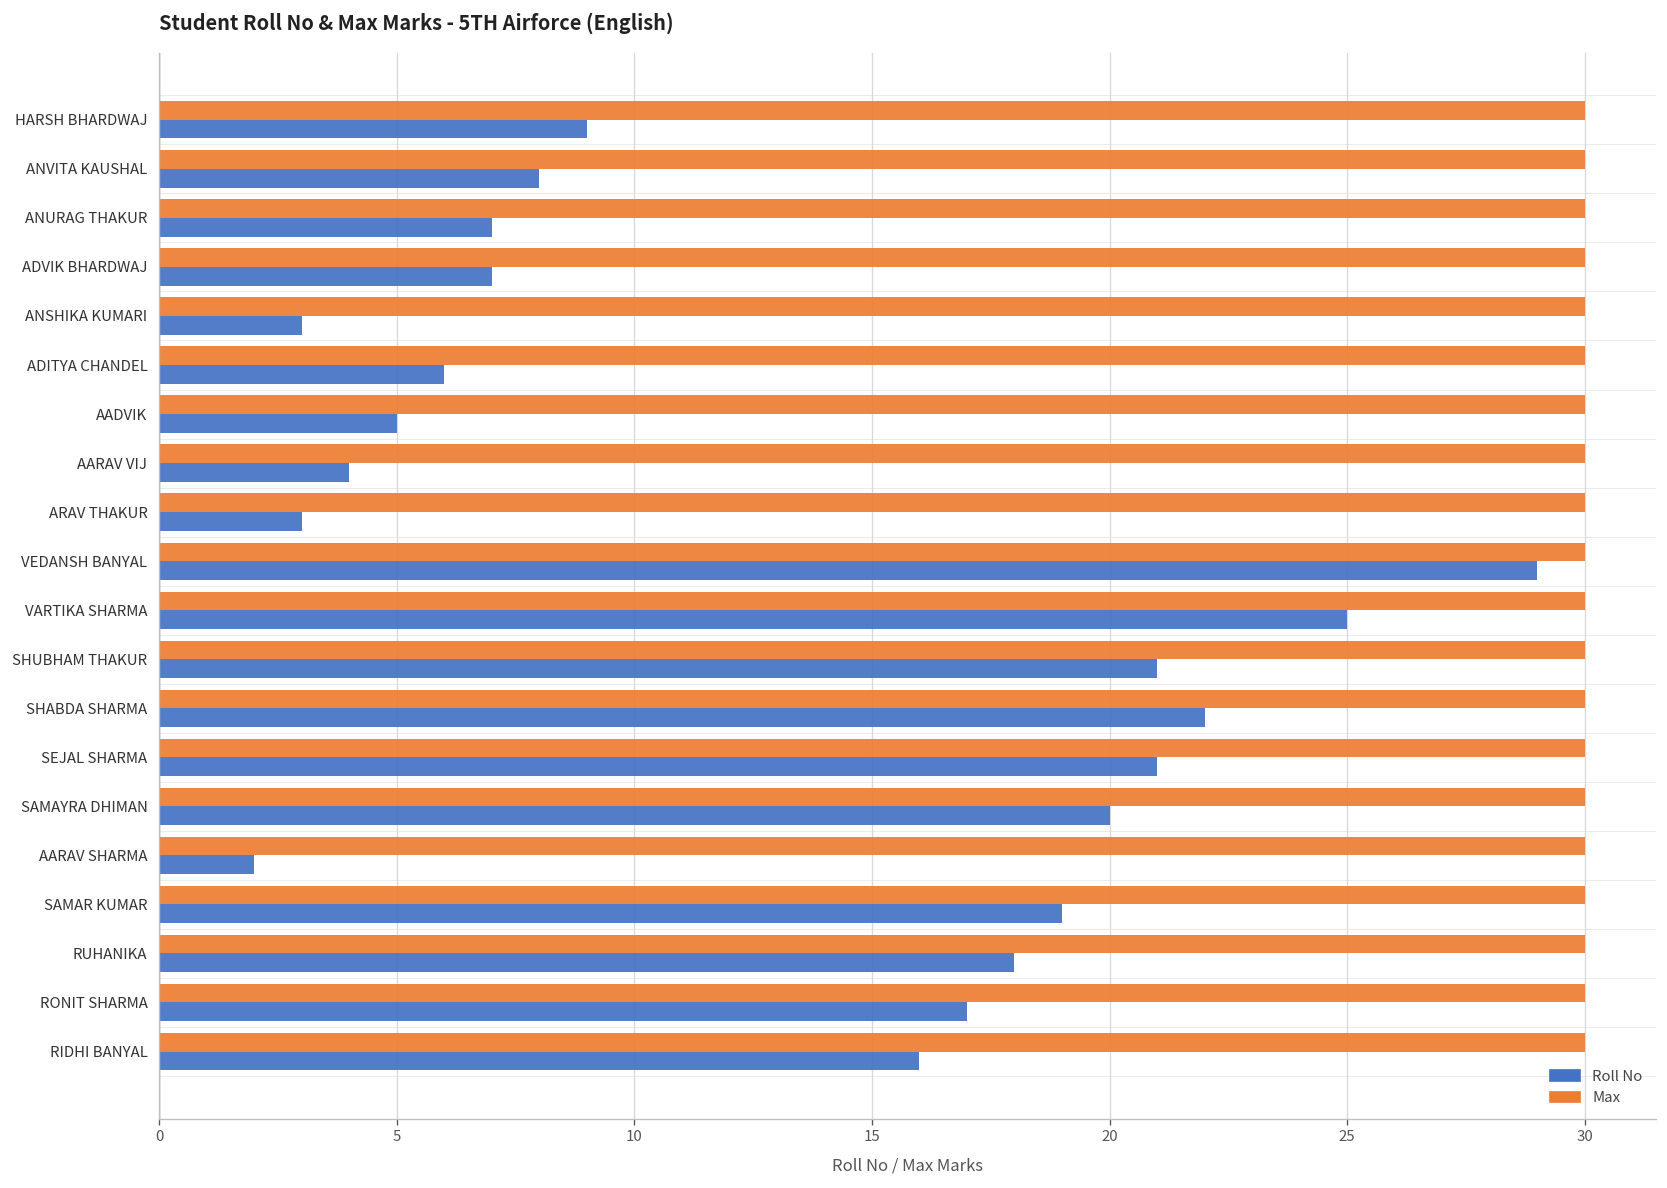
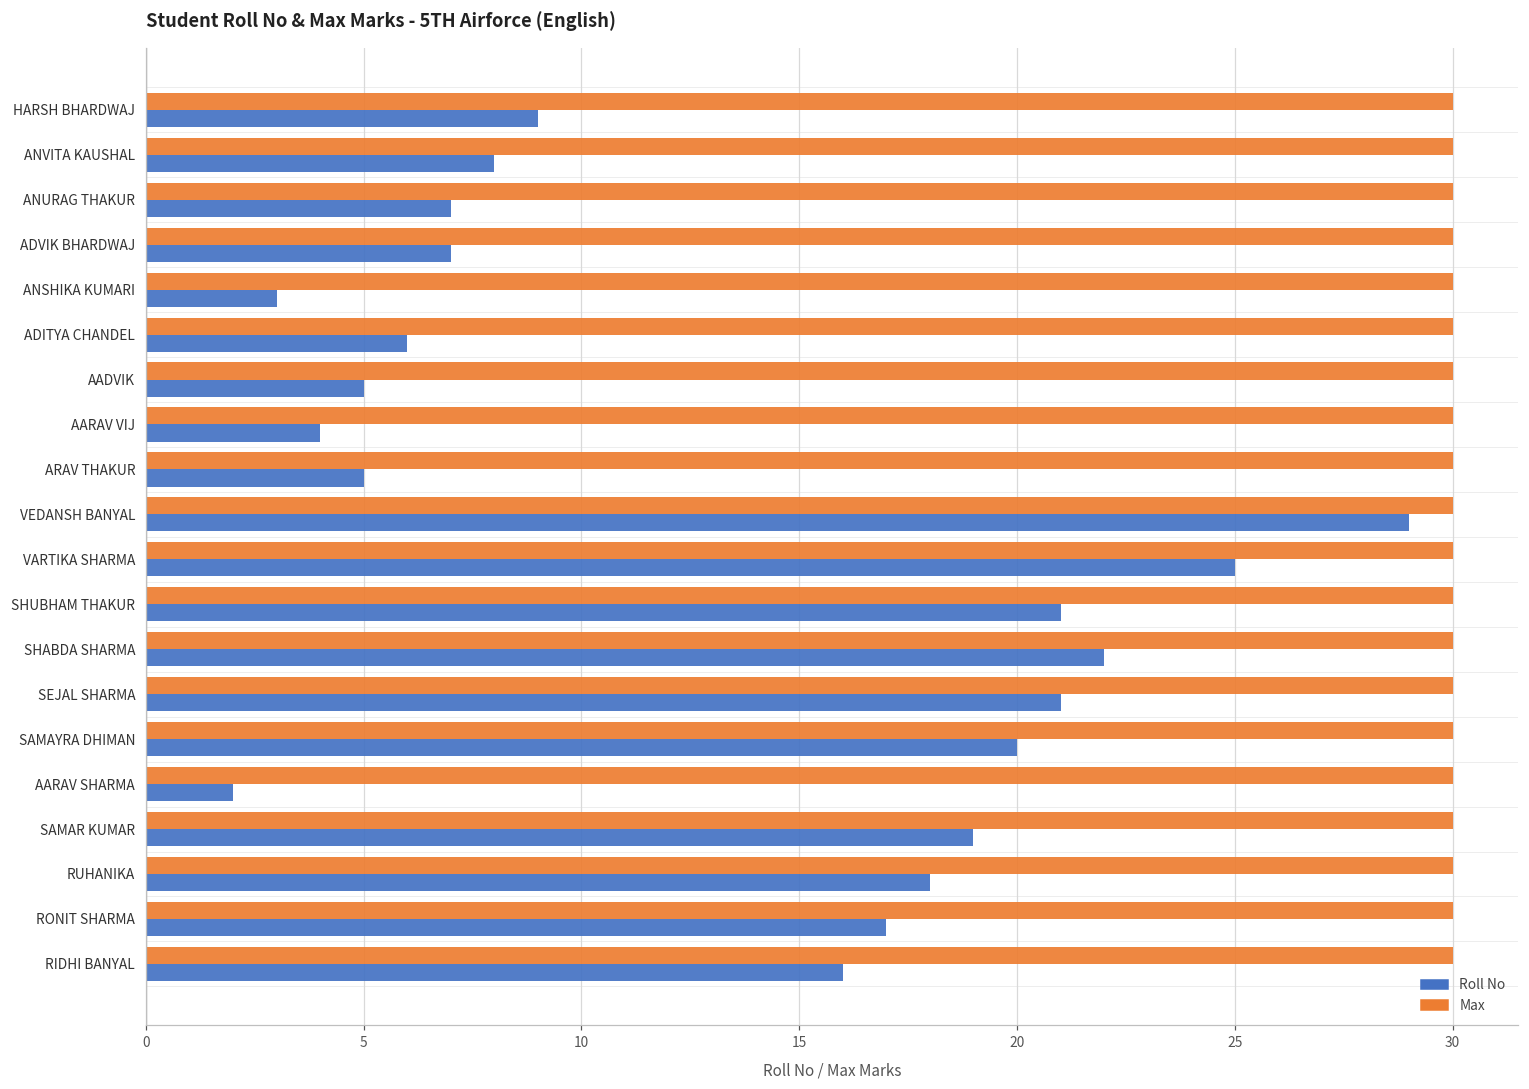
Roll No, ARAV THAKUR: 3 -> 5
